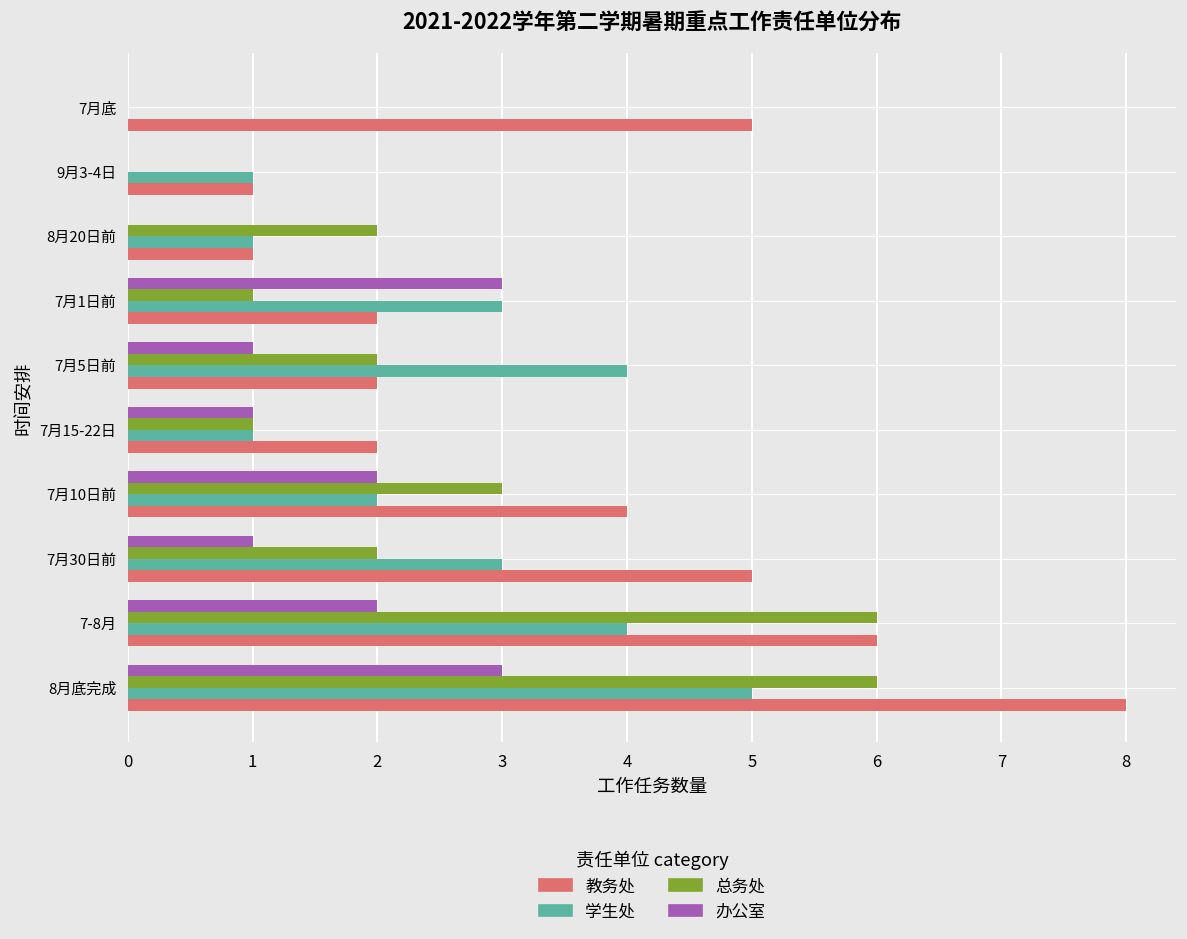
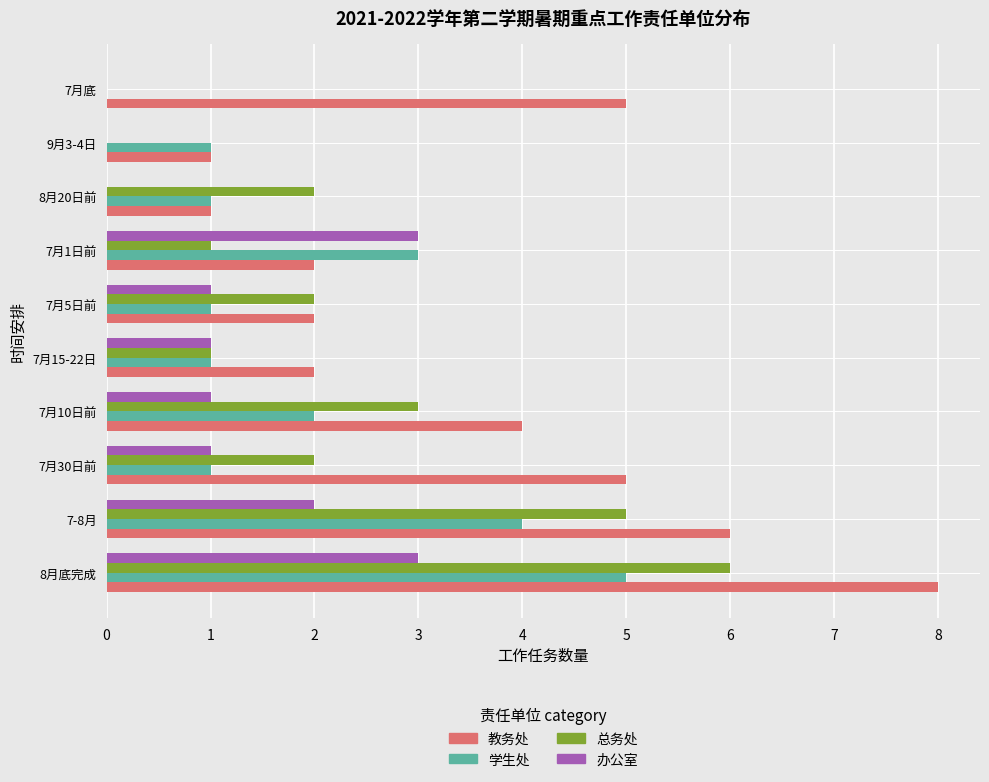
学生处, 7月5日前: 4 -> 1
办公室, 7月10日前: 2 -> 1
学生处, 7月30日前: 3 -> 1
总务处, 7-8月: 6 -> 5
